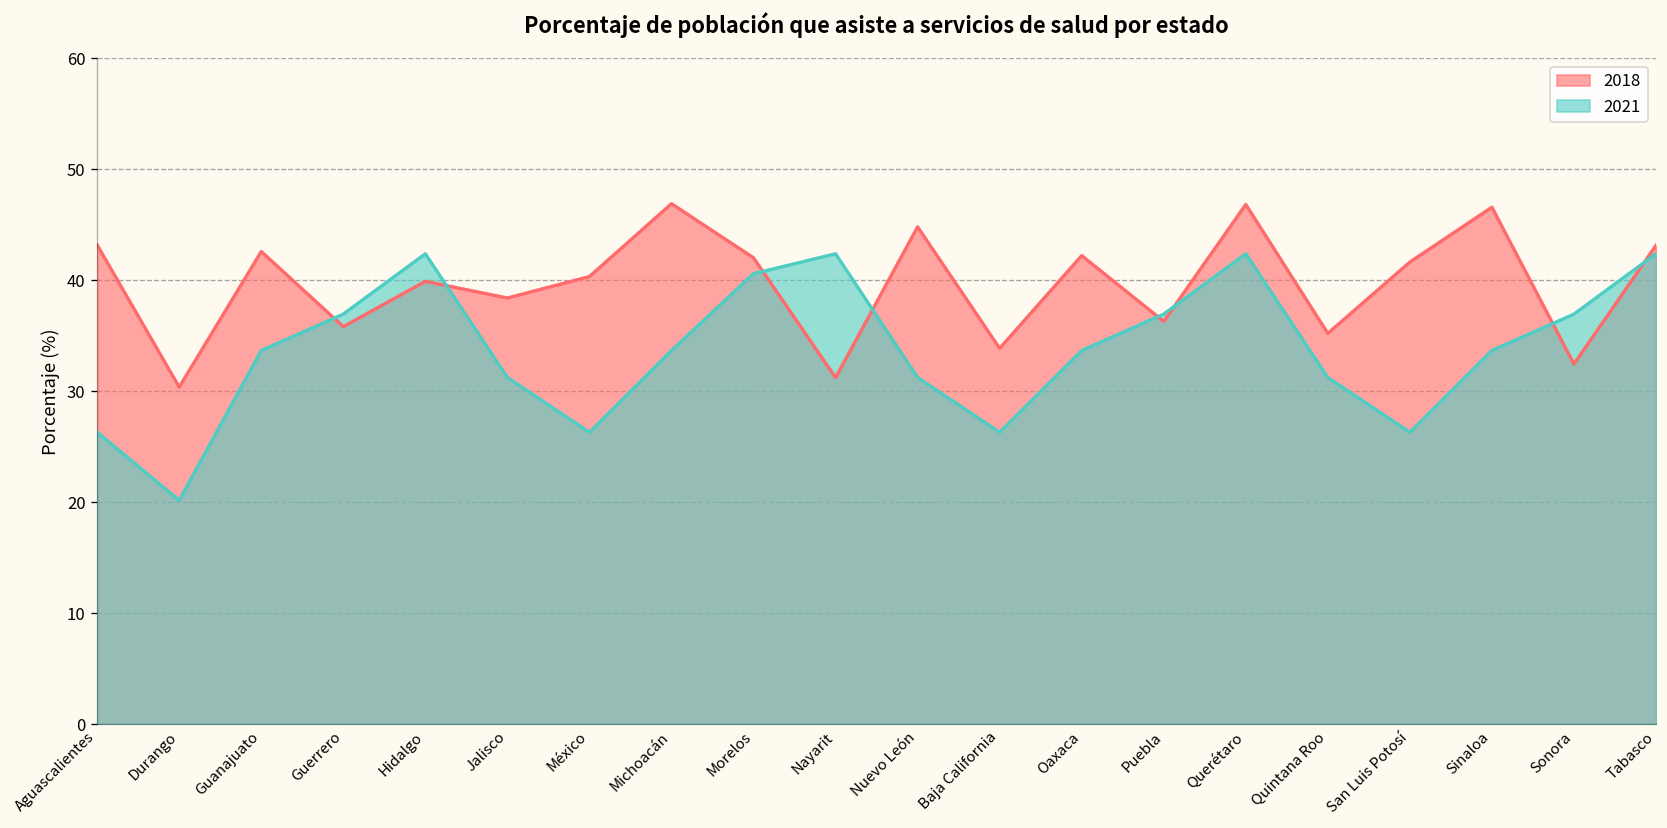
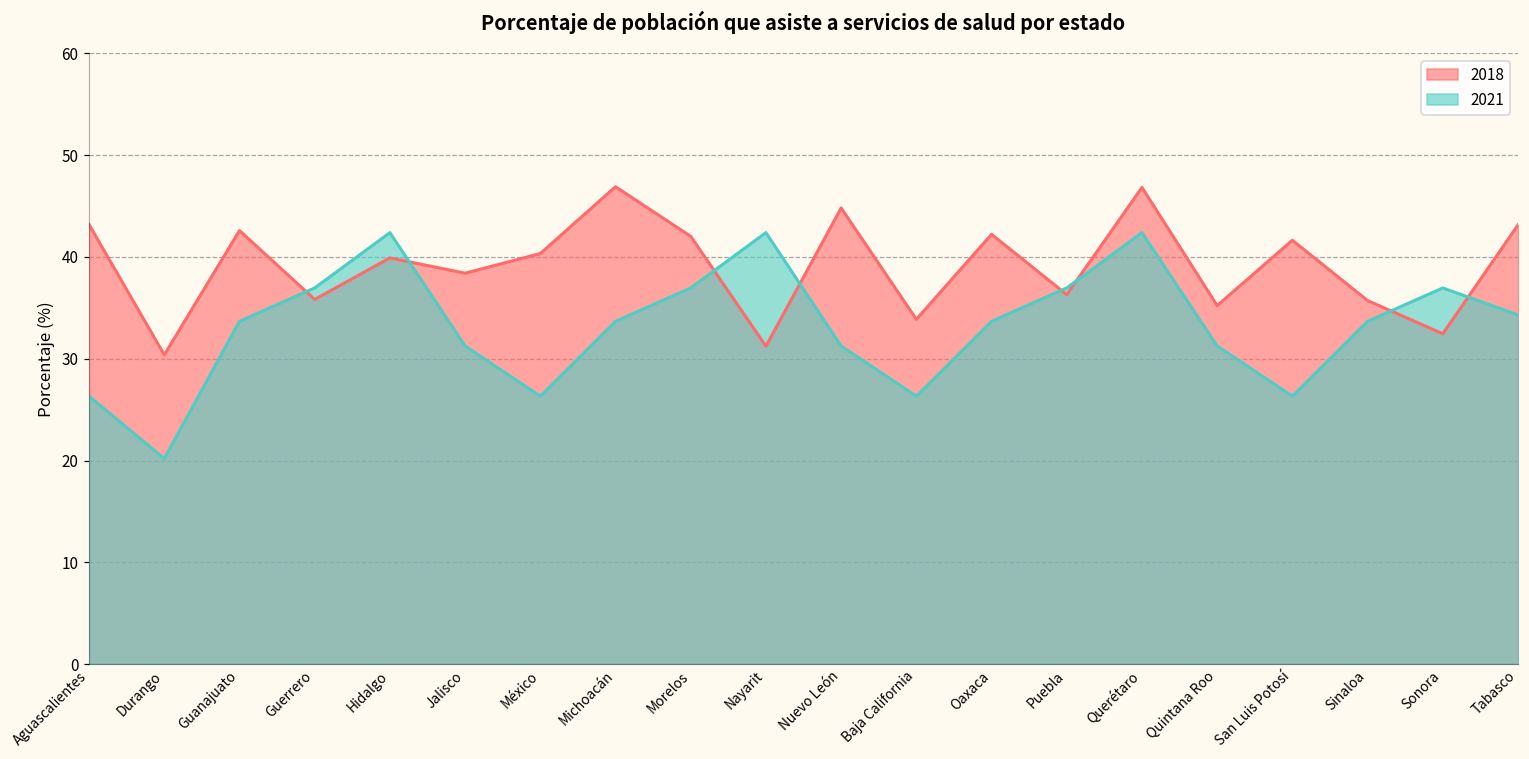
2021, Morelos: 41 -> 37
2018, Sinaloa: 47 -> 36
2021, Tabasco: 42 -> 34
